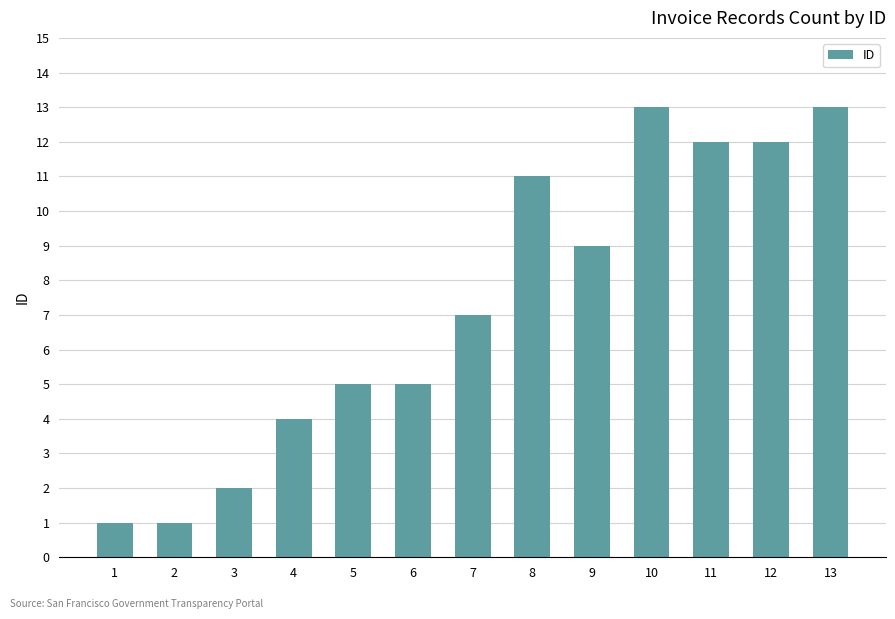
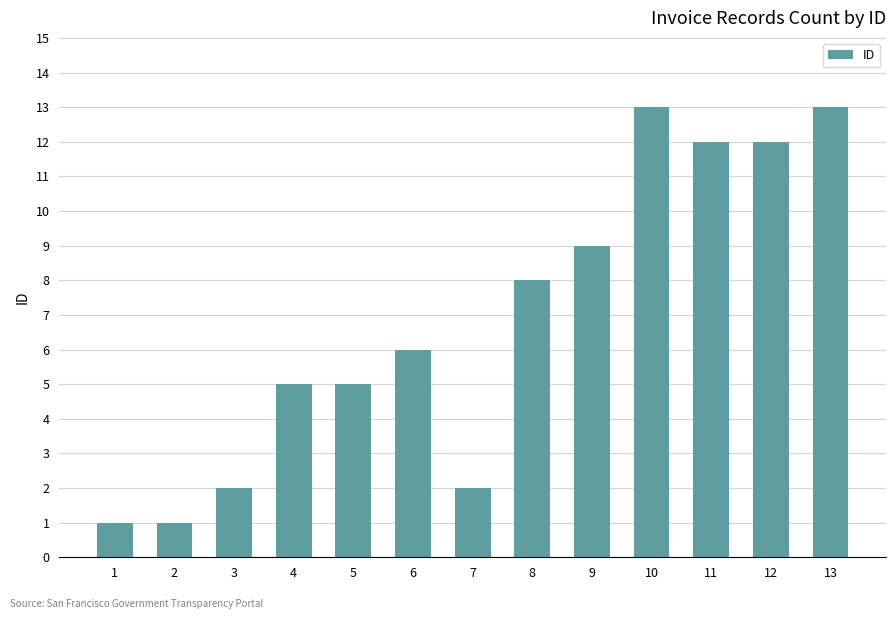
4: 4 -> 5
6: 5 -> 6
7: 7 -> 2
8: 11 -> 8
